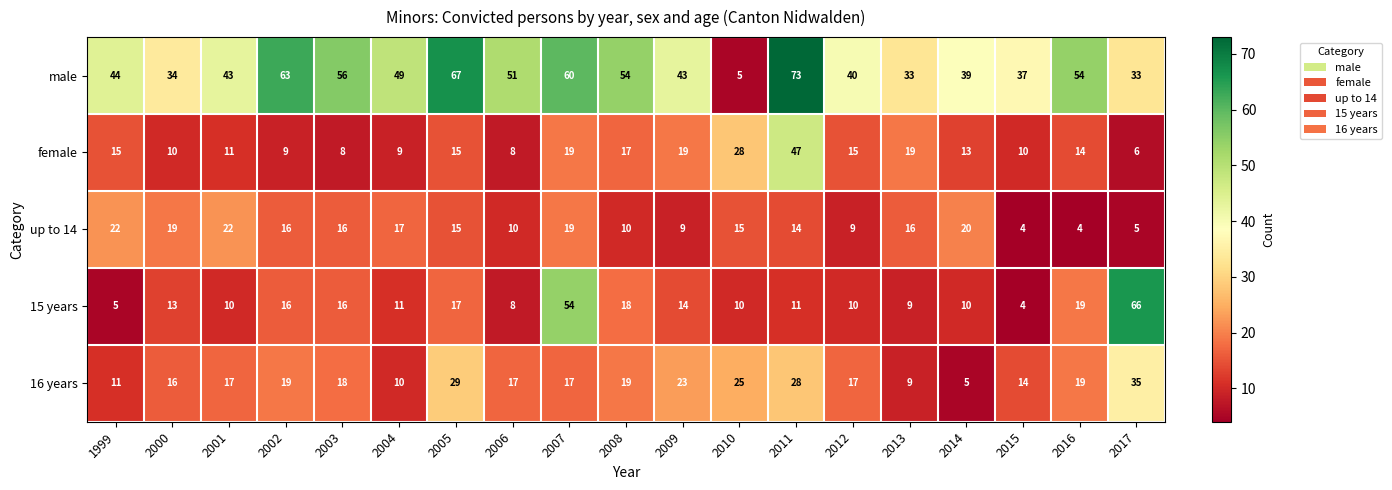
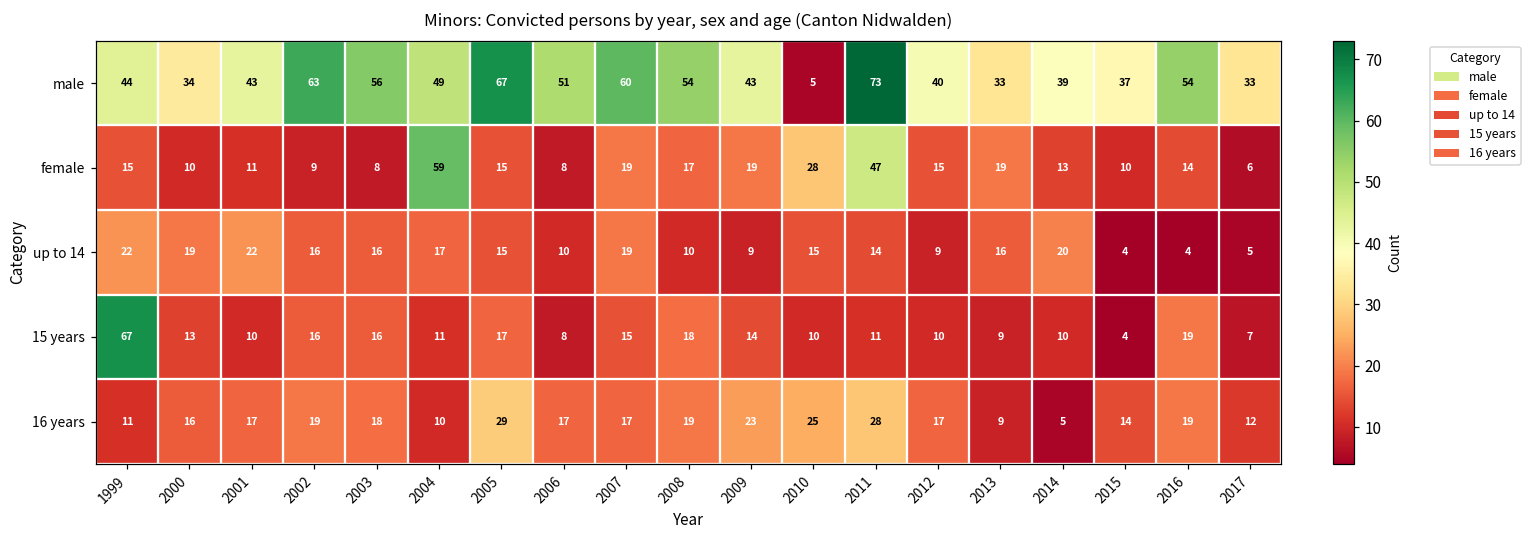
female, 2004: 9 -> 59
15 years, 1999: 5 -> 67
15 years, 2007: 54 -> 15
15 years, 2017: 66 -> 7
16 years, 2017: 35 -> 12
